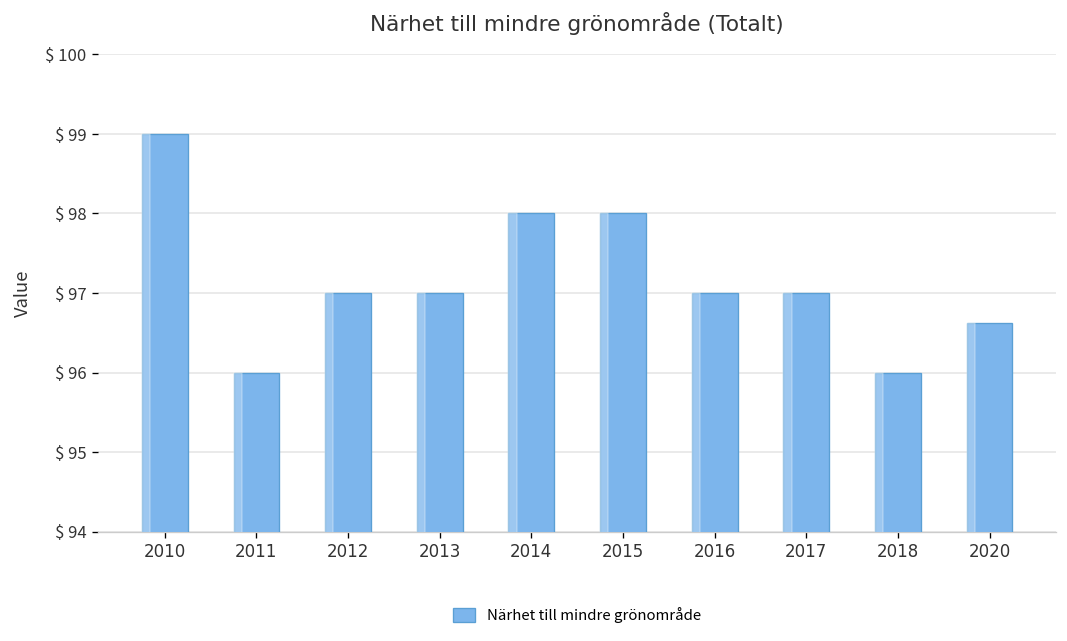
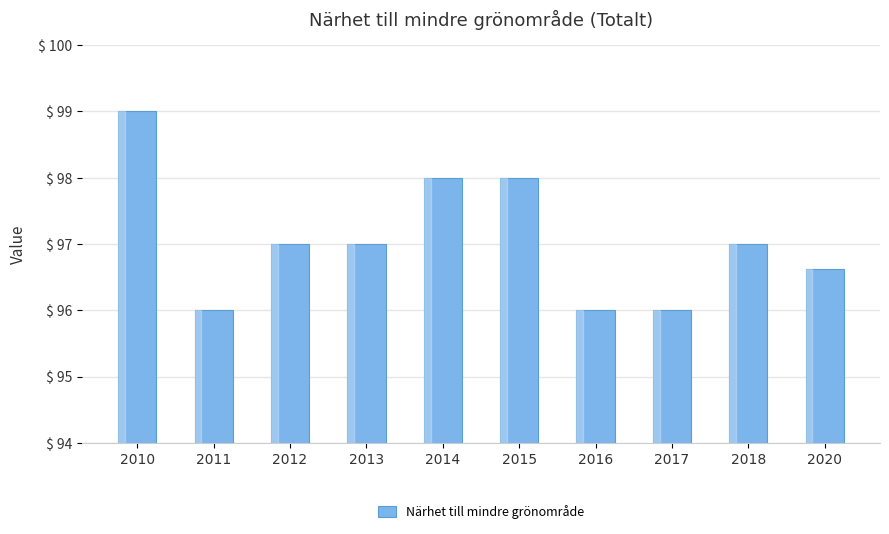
2016: $ 97 -> $ 96
2017: $ 97 -> $ 96
2018: $ 96 -> $ 97
